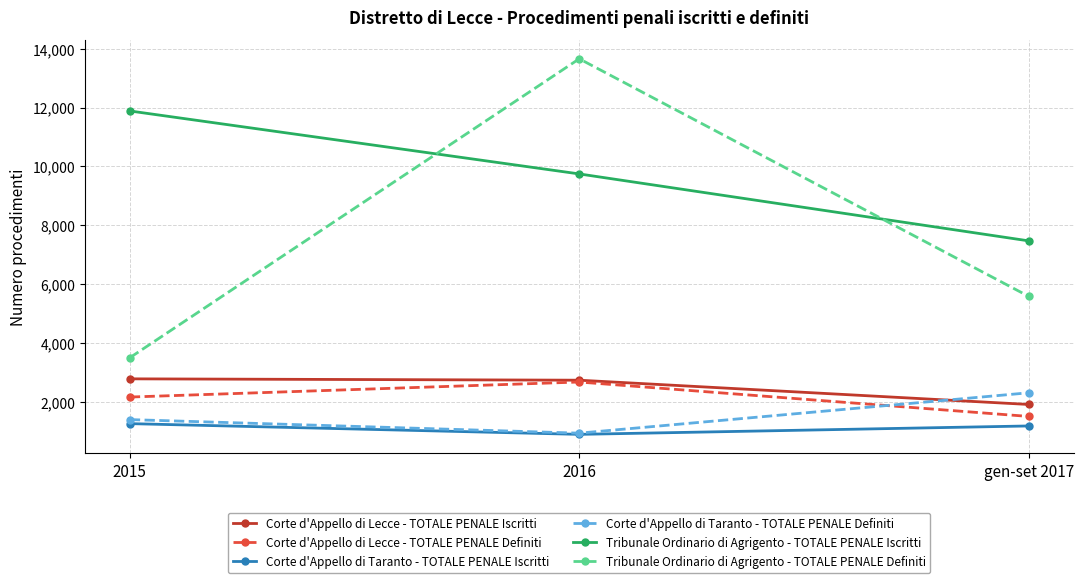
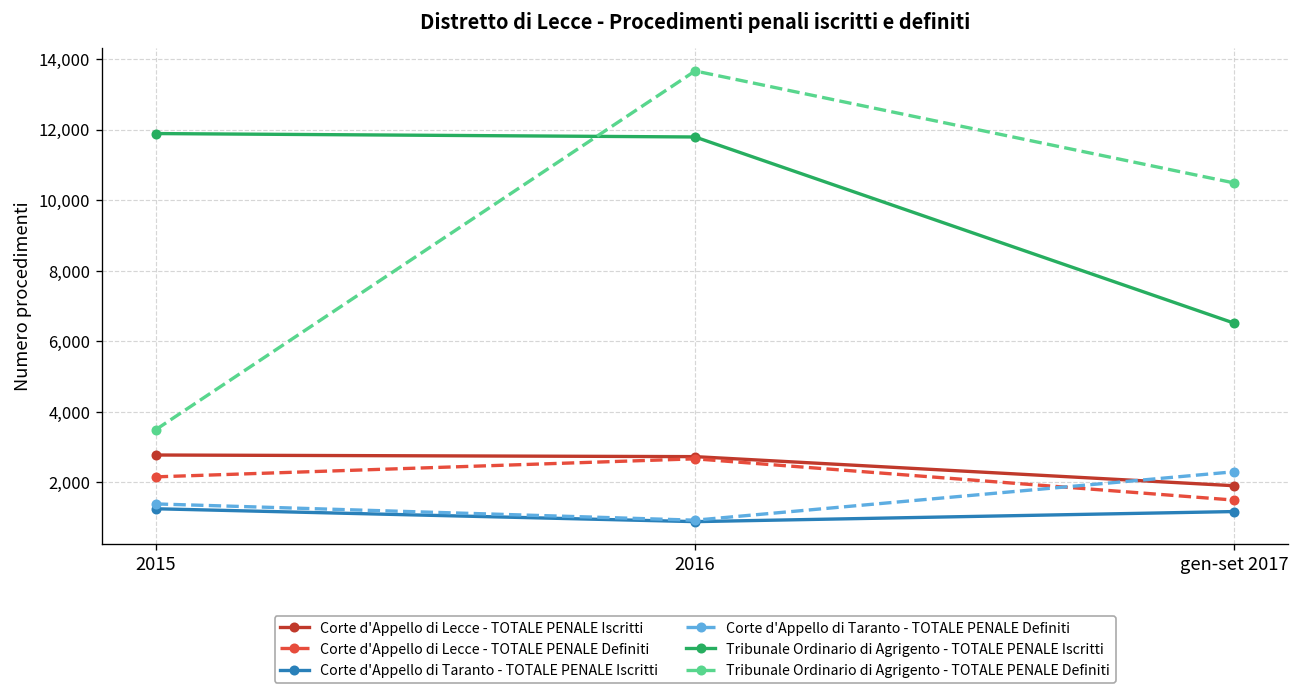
Tribunale Ordinario di Agrigento - TOTALE PENALE Iscritti, 2016: 9,700 -> 11,800
Tribunale Ordinario di Agrigento - TOTALE PENALE Iscritti, gen-set 2017: 7,500 -> 6,500
Tribunale Ordinario di Agrigento - TOTALE PENALE Definiti, gen-set 2017: 5,600 -> 10,500
